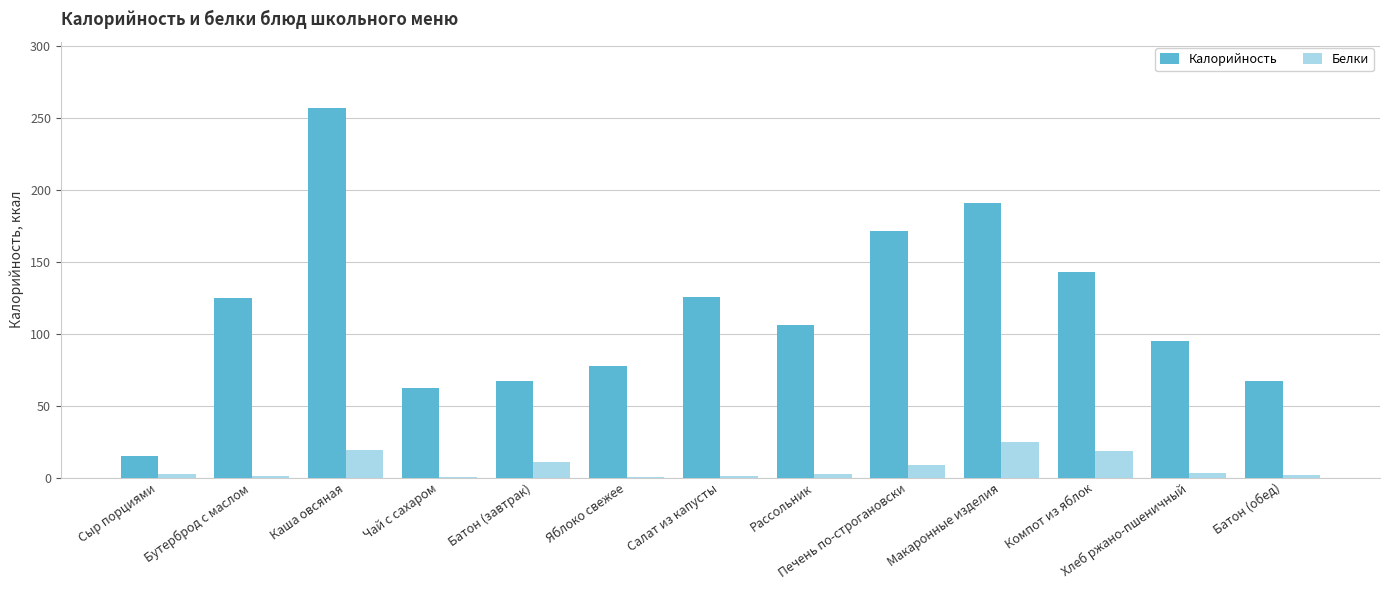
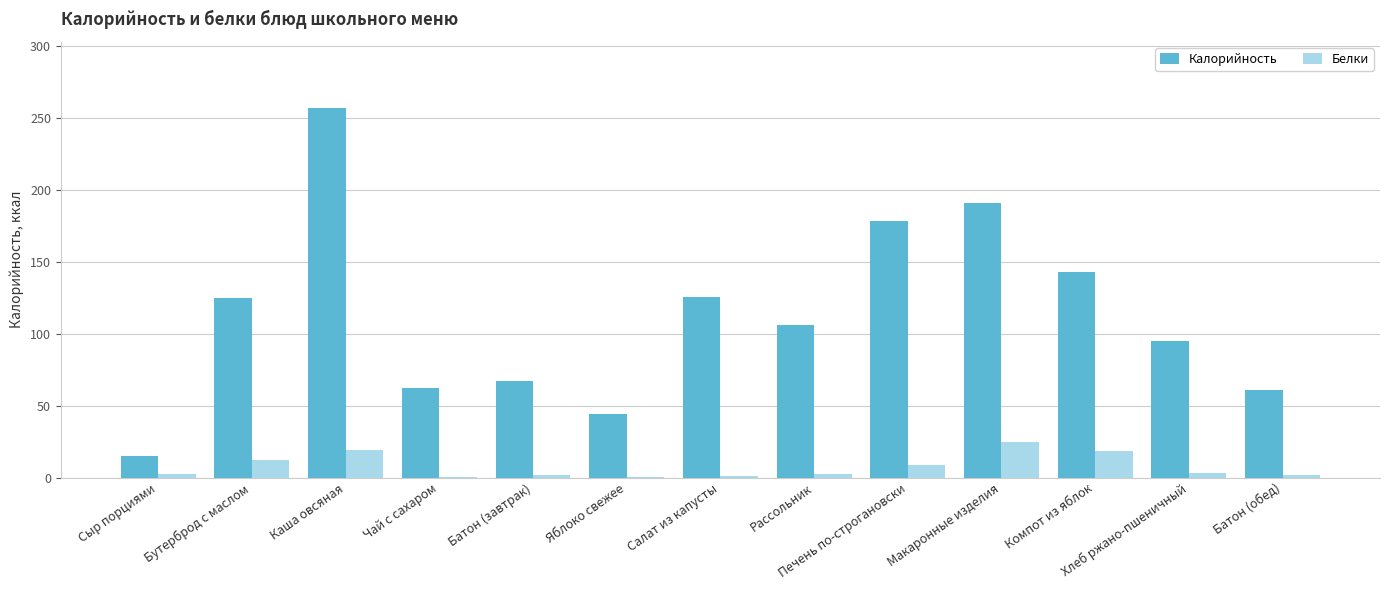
Белки, Бутерброд с маслом: 1 -> 12
Белки, Батон (завтрак): 11 -> 2
Калорийность, Яблоко свежее: 78 -> 44
Калорийность, Печень по-строгановски: 171 -> 178
Калорийность, Батон (обед): 67 -> 61
